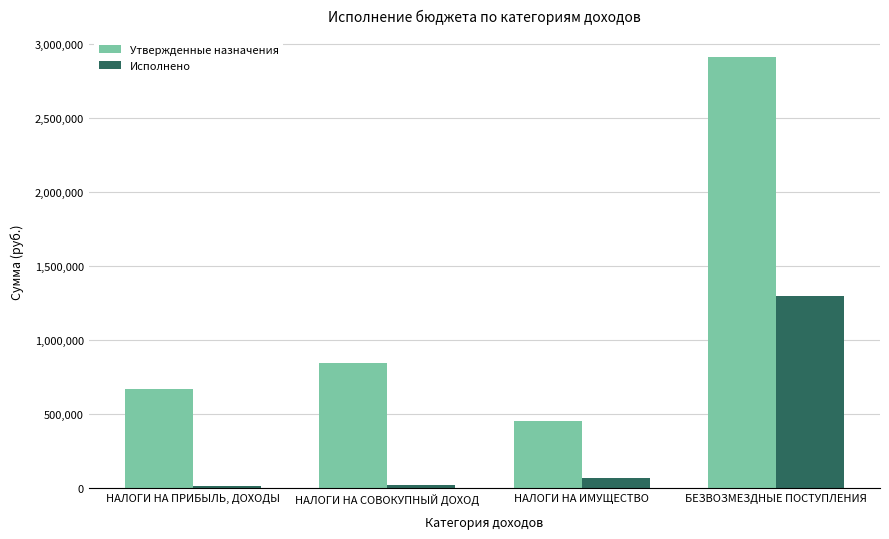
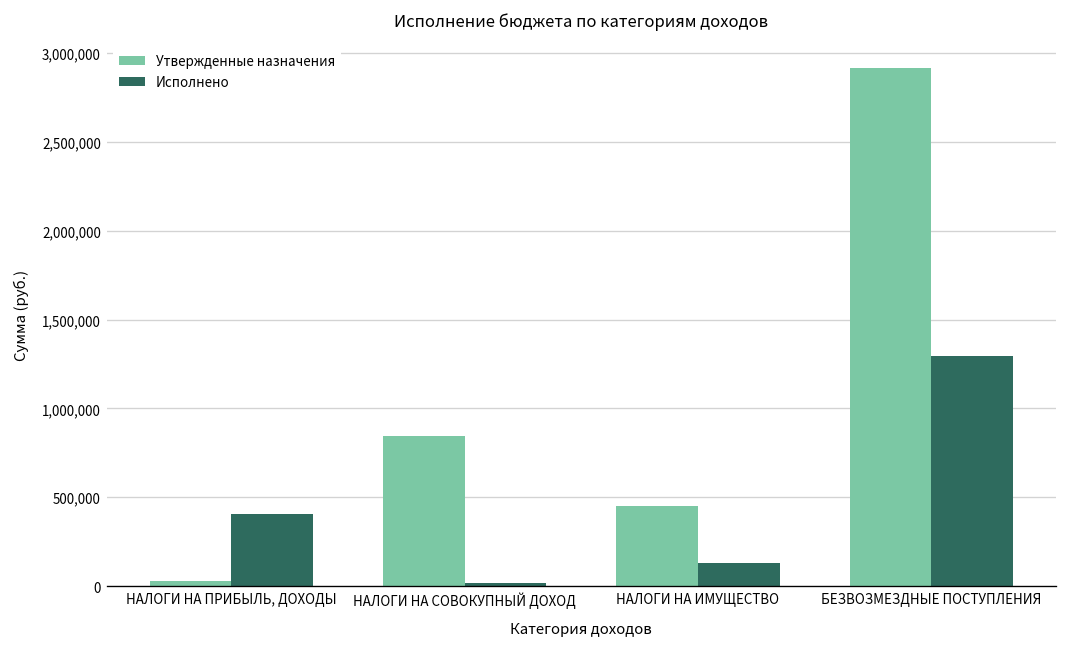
Утвержденные назначения, НАЛОГИ НА ПРИБЫЛЬ, ДОХОДЫ: 670,000 -> 30,000
Исполнено, НАЛОГИ НА ПРИБЫЛЬ, ДОХОДЫ: 20,000 -> 410,000
Исполнено, НАЛОГИ НА ИМУЩЕСТВО: 70,000 -> 130,000
